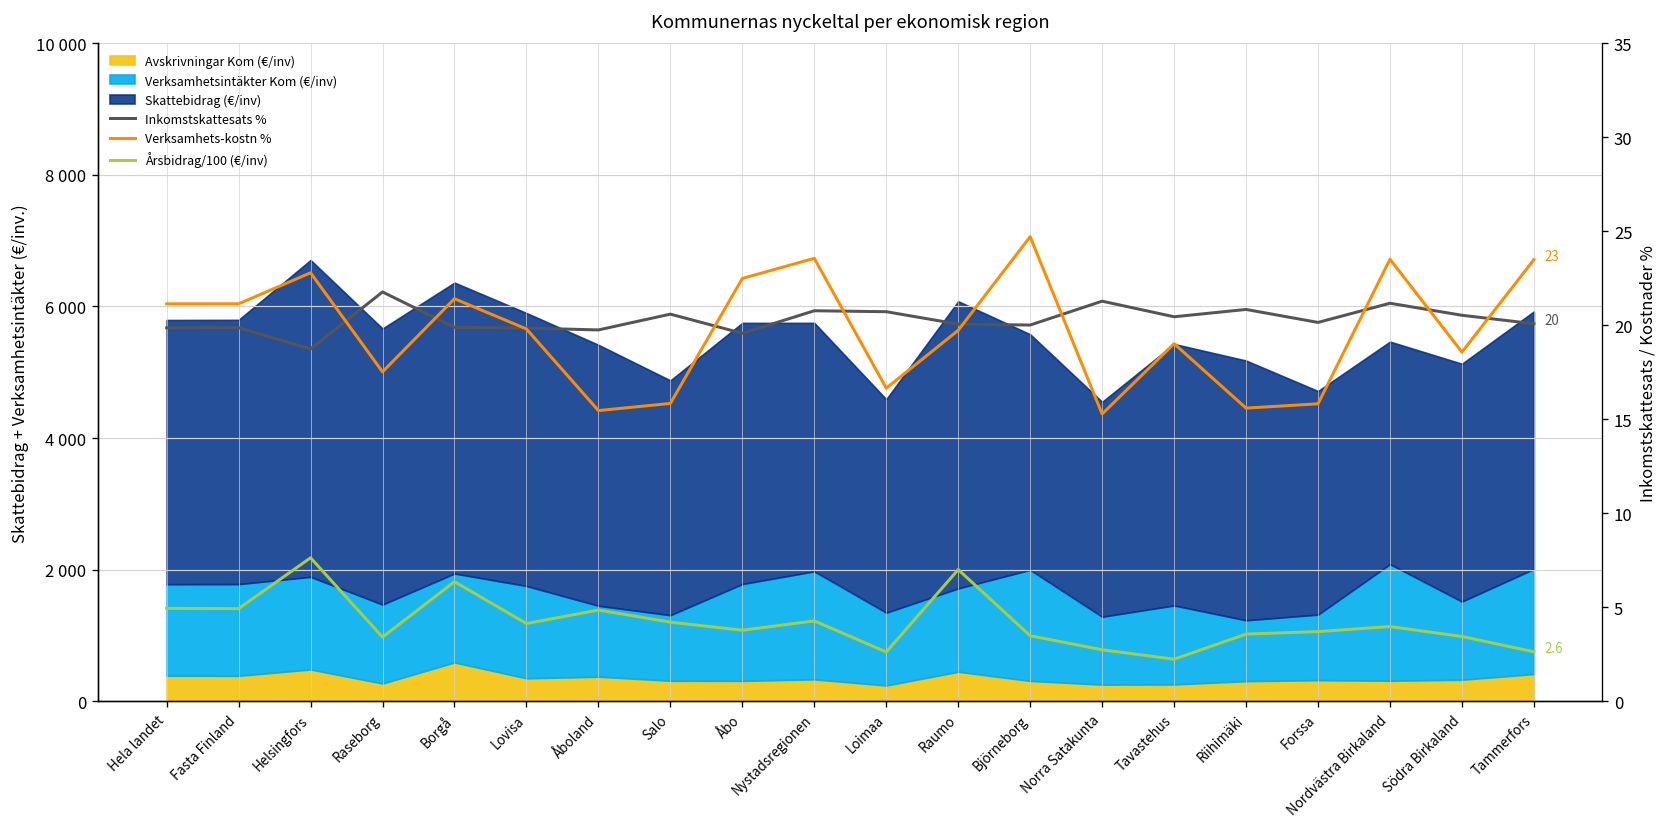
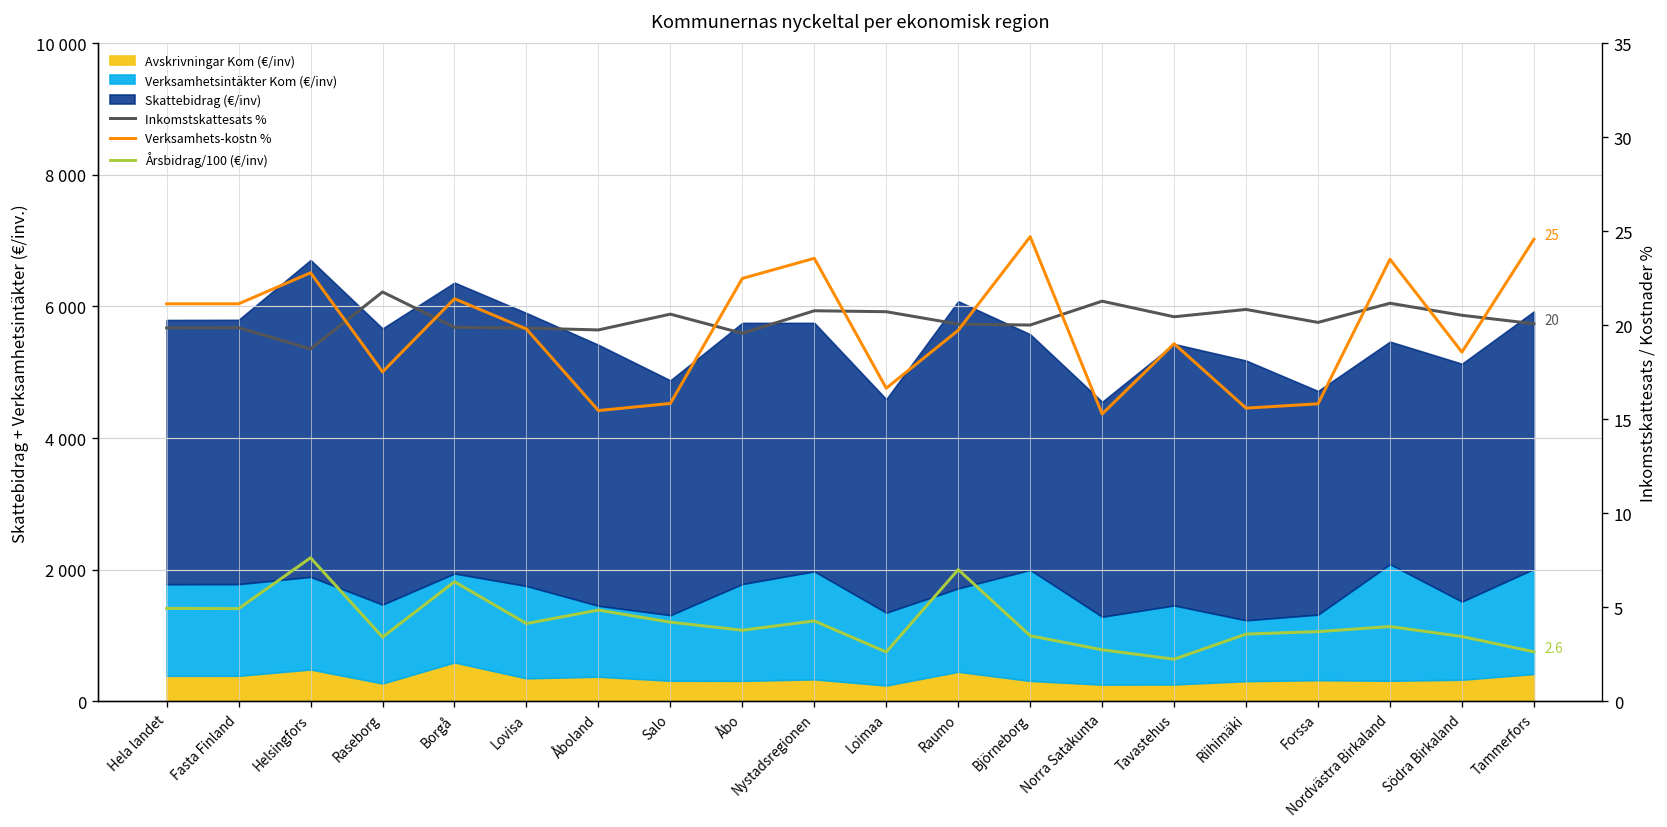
Verksamhets-kostn %, Tammerfors: 23 -> 25
